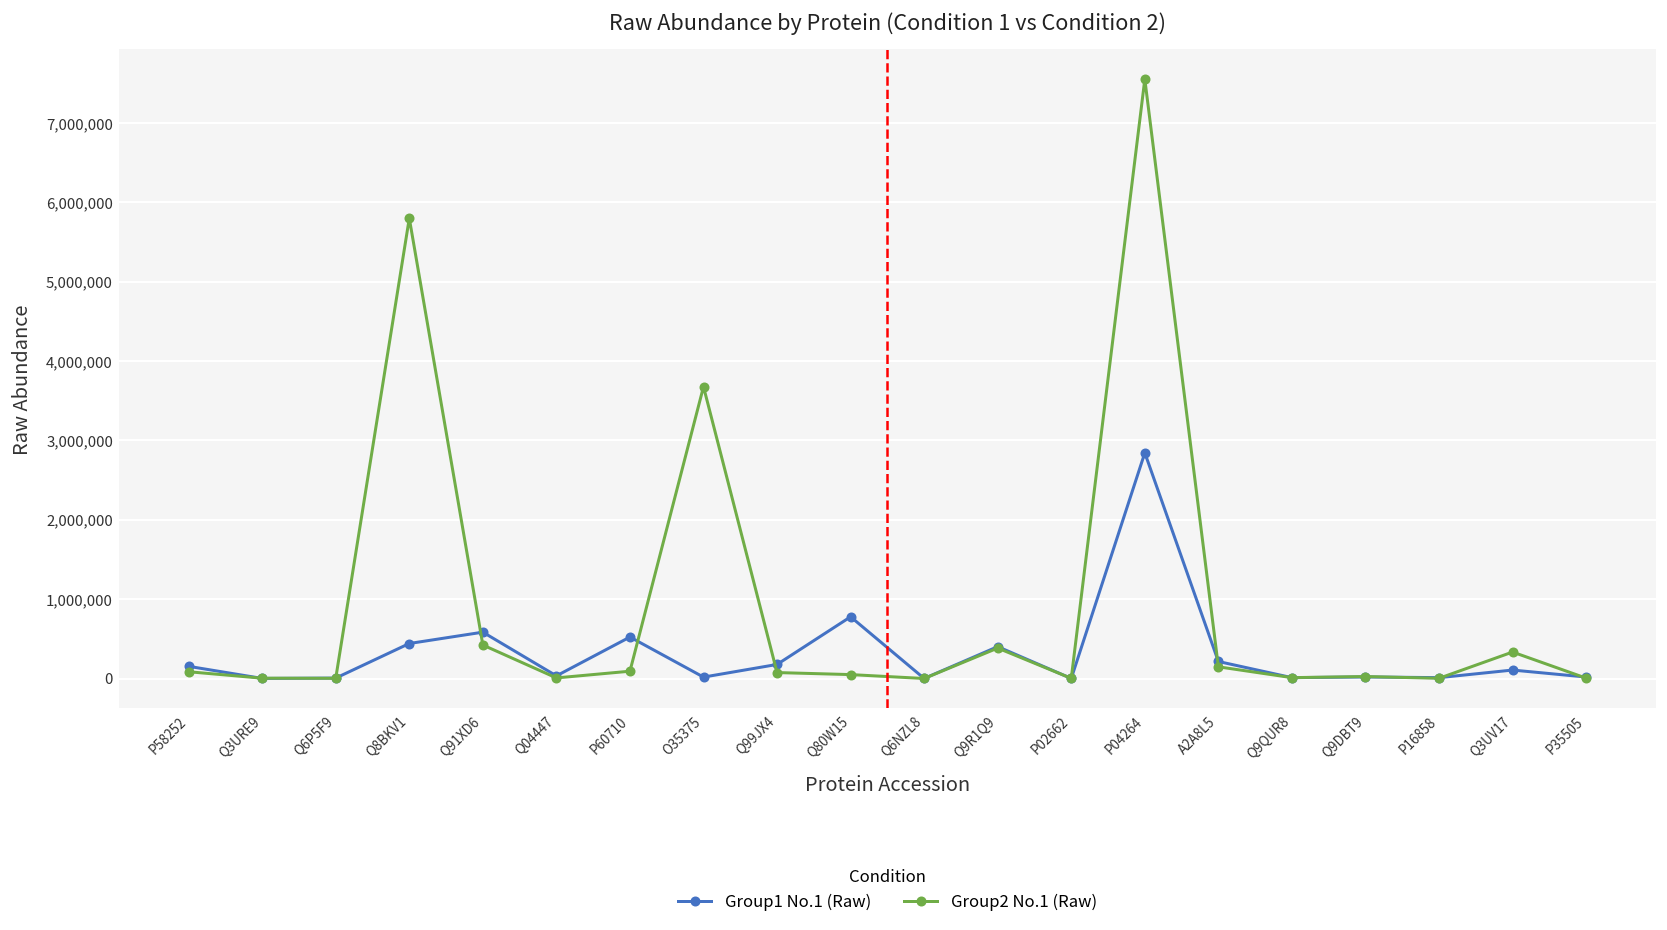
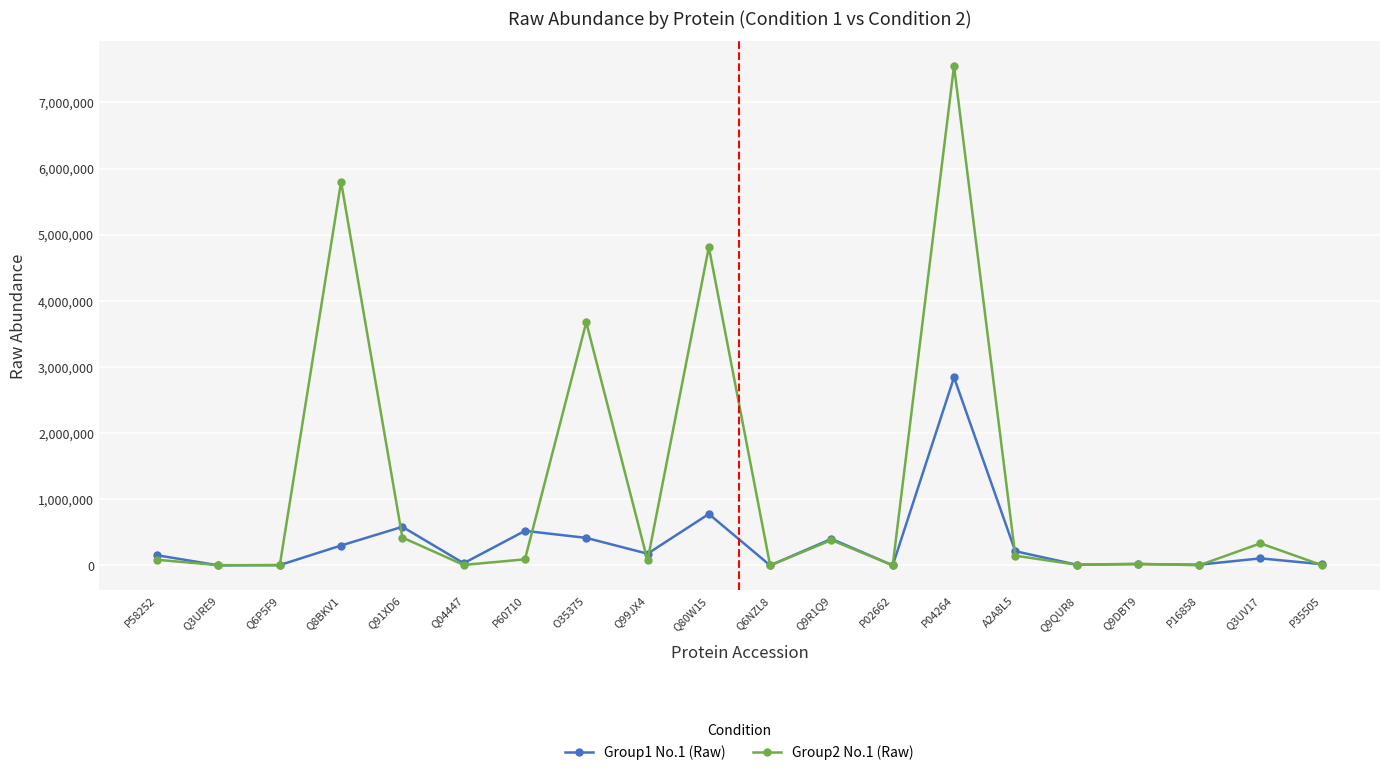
Group1 No.1 (Raw), Q8BKV1: 400,000 -> 300,000
Group1 No.1 (Raw), O35375: 0 -> 400,000
Group2 No.1 (Raw), Q80W15: 100,000 -> 4,800,000
